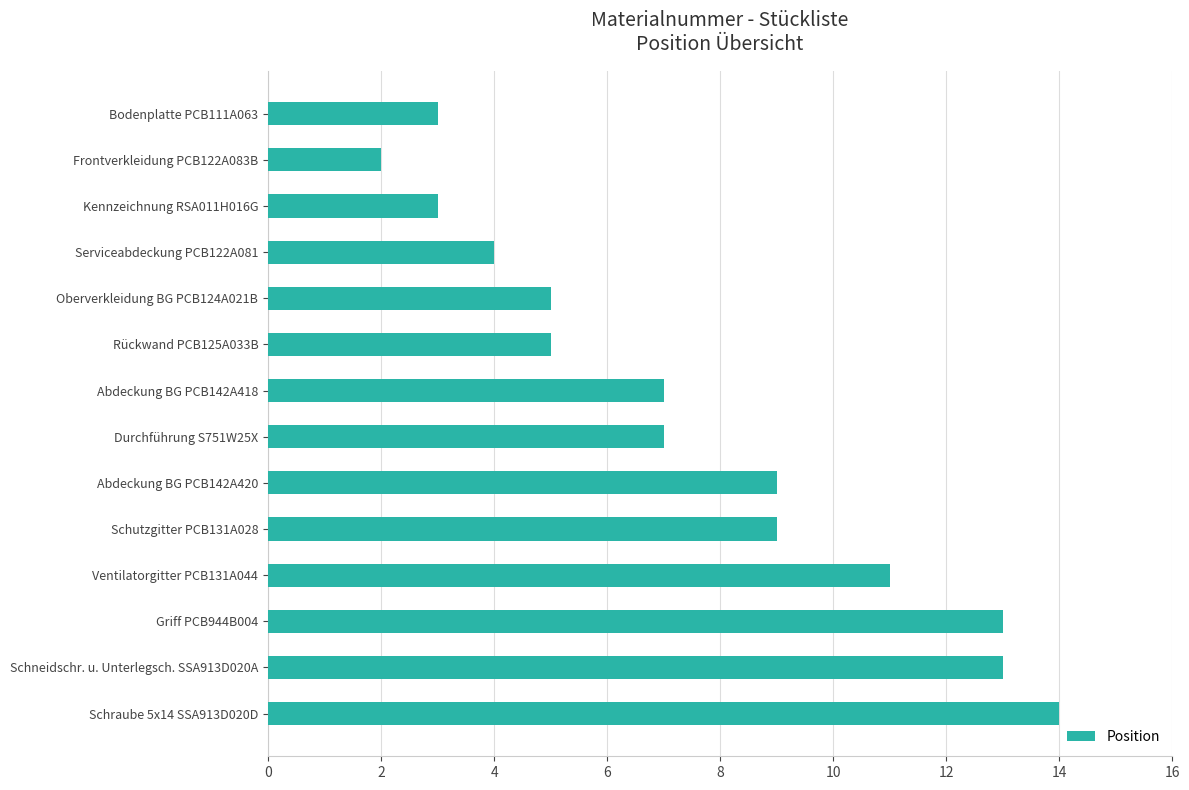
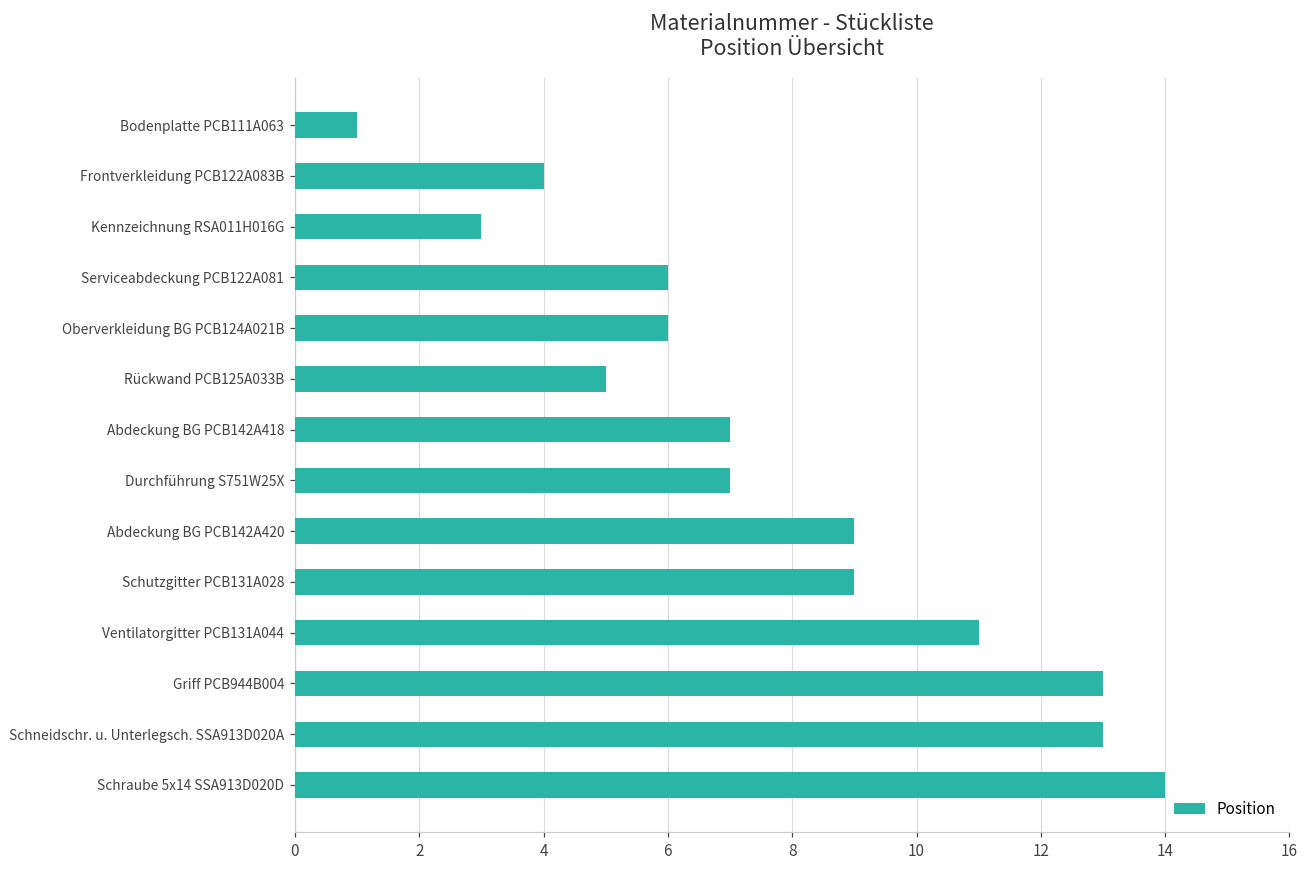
Bodenplatte PCB111A063: 3 -> 1
Frontverkleidung PCB122A083B: 2 -> 4
Serviceabdeckung PCB122A081: 4 -> 6
Oberverkleidung BG PCB124A021B: 5 -> 6
